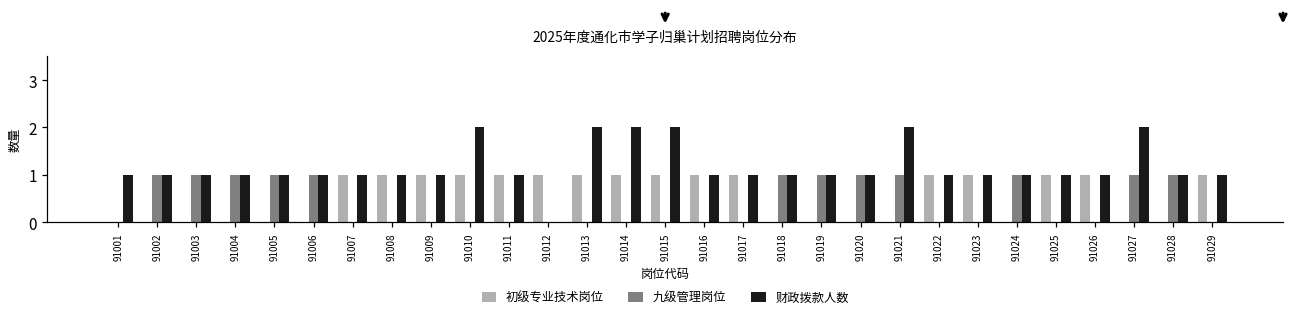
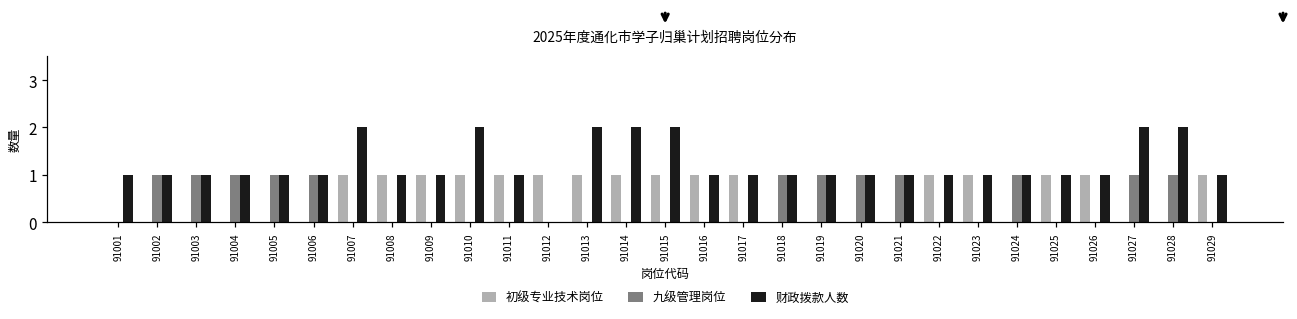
财政拨款人数, 91007: 1 -> 2
财政拨款人数, 91021: 2 -> 1
财政拨款人数, 91028: 1 -> 2
